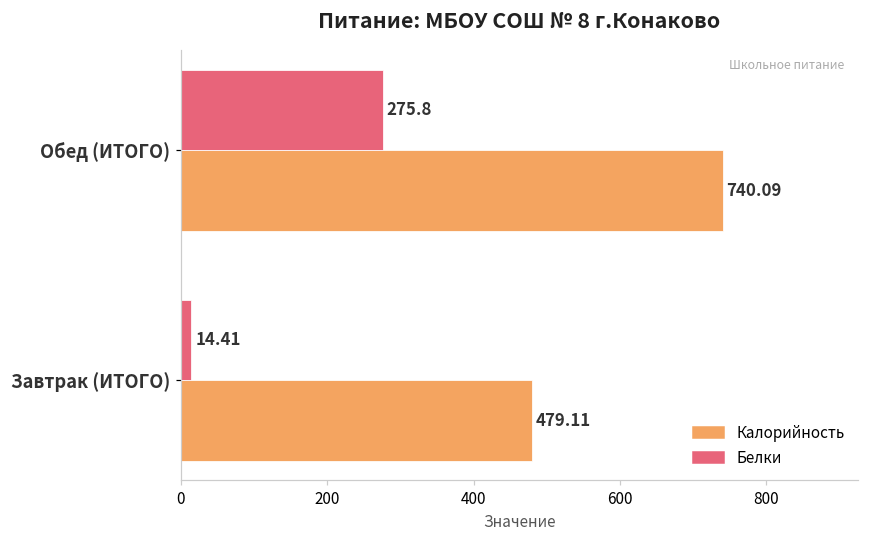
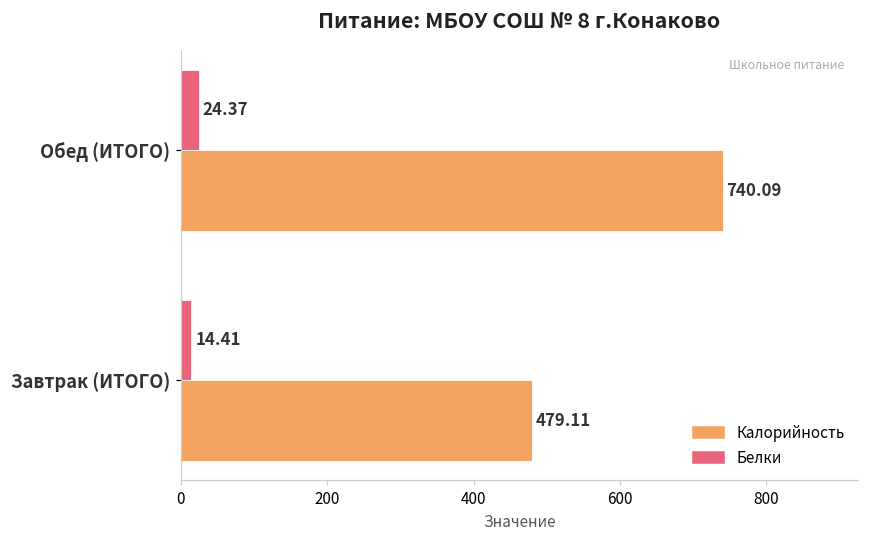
Белки, Обед (ИТОГО): 275.8 -> 24.37
